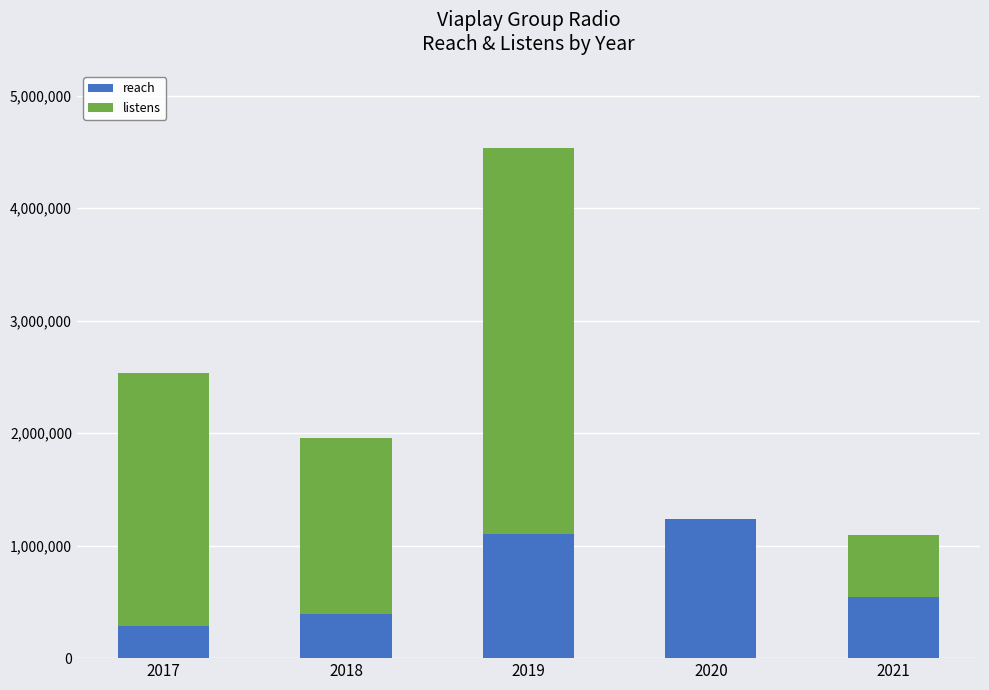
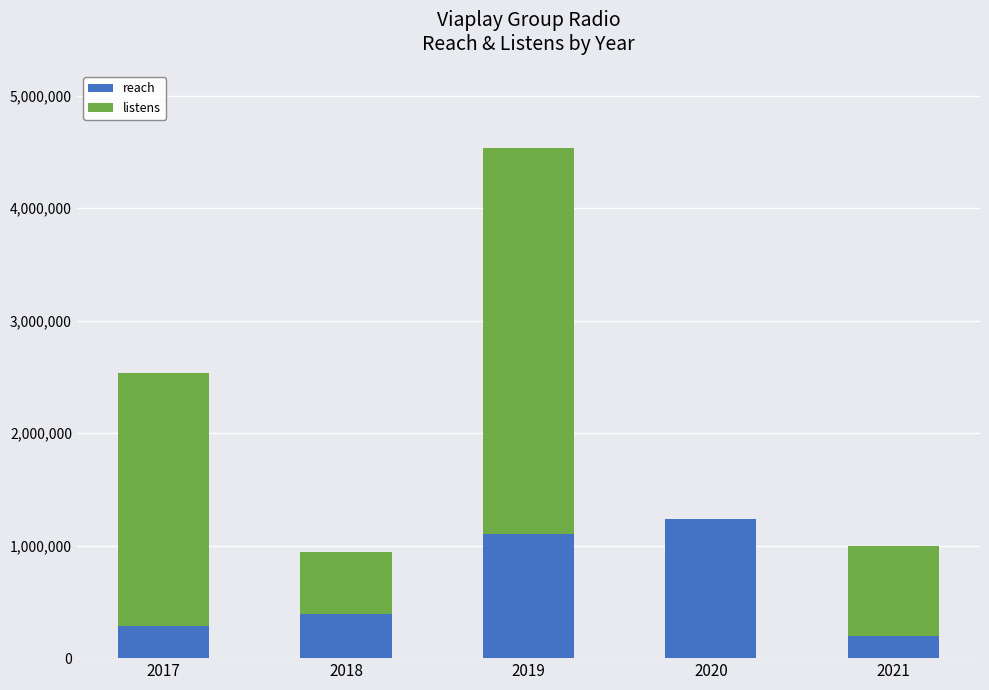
listens, 2018: 1,560,000 -> 550,000
reach, 2021: 540,000 -> 200,000
listens, 2021: 550,000 -> 790,000
